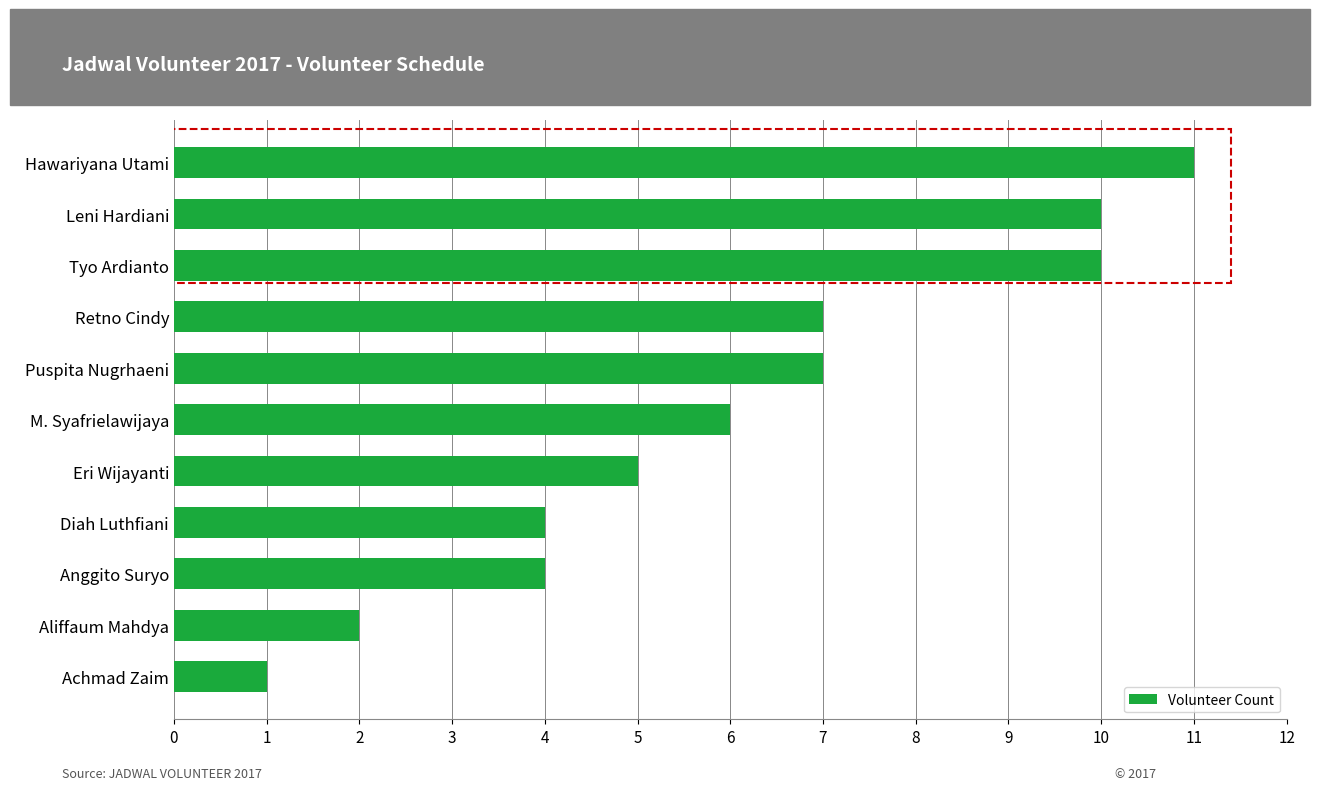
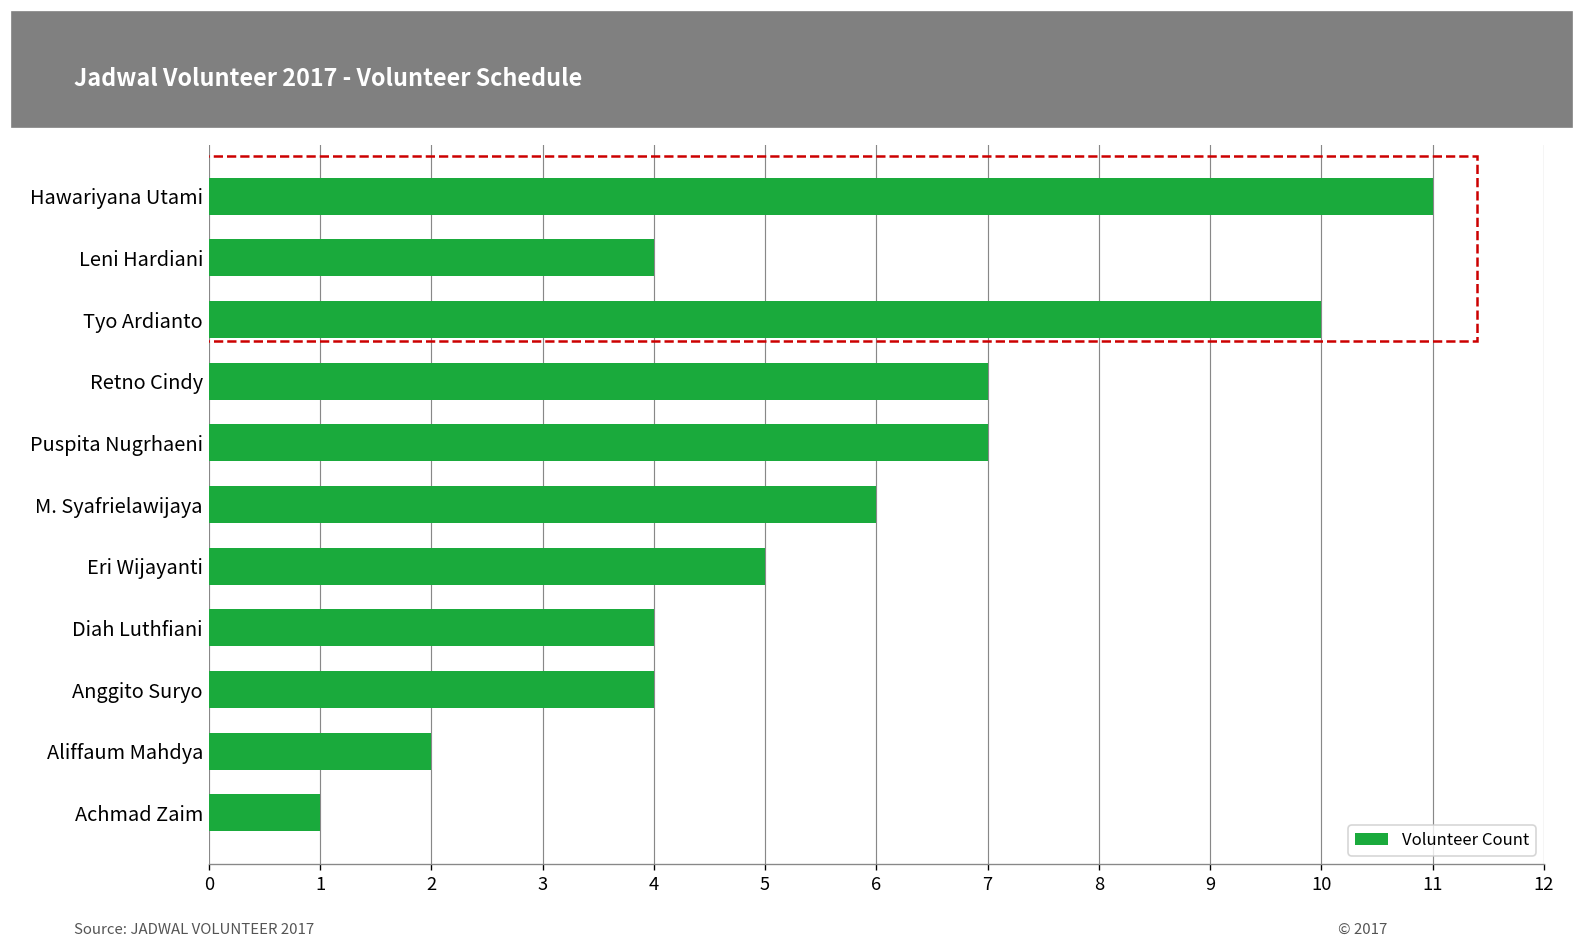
Leni Hardiani: 10 -> 4
